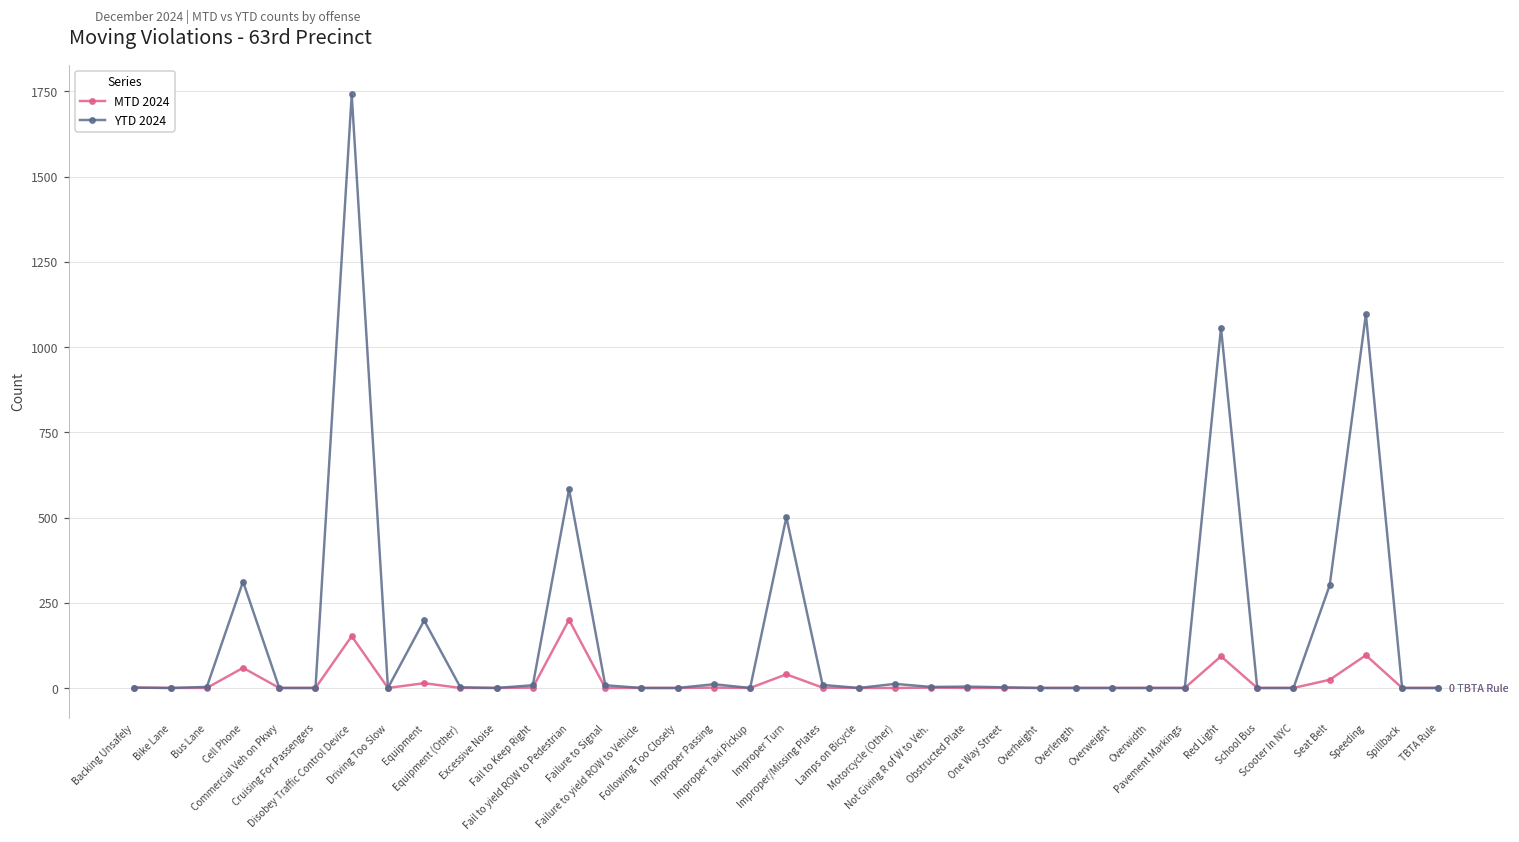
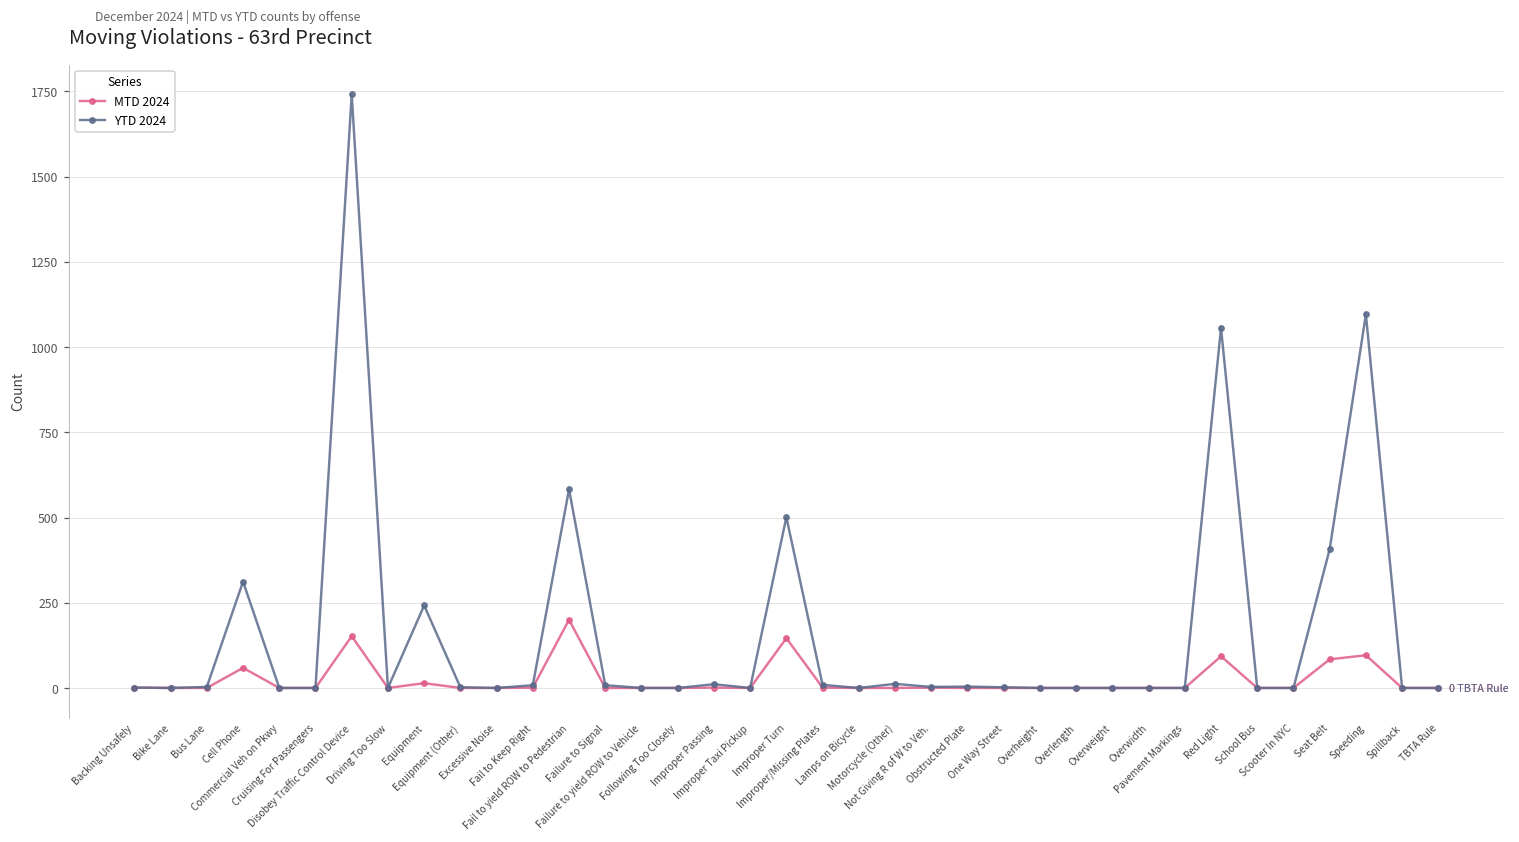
YTD 2024, Equipment: 200 -> 240
MTD 2024, Improper Turn: 40 -> 150
MTD 2024, Seat Belt: 20 -> 80
YTD 2024, Seat Belt: 300 -> 410
